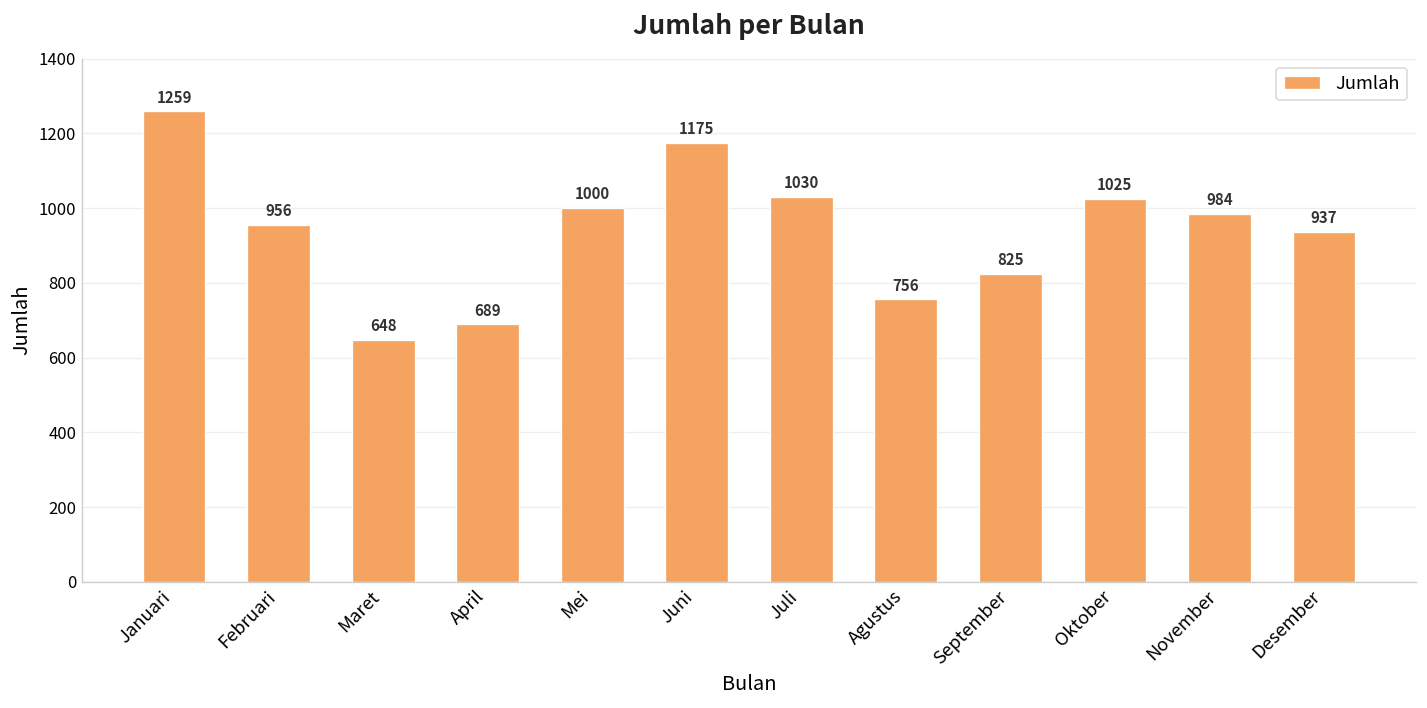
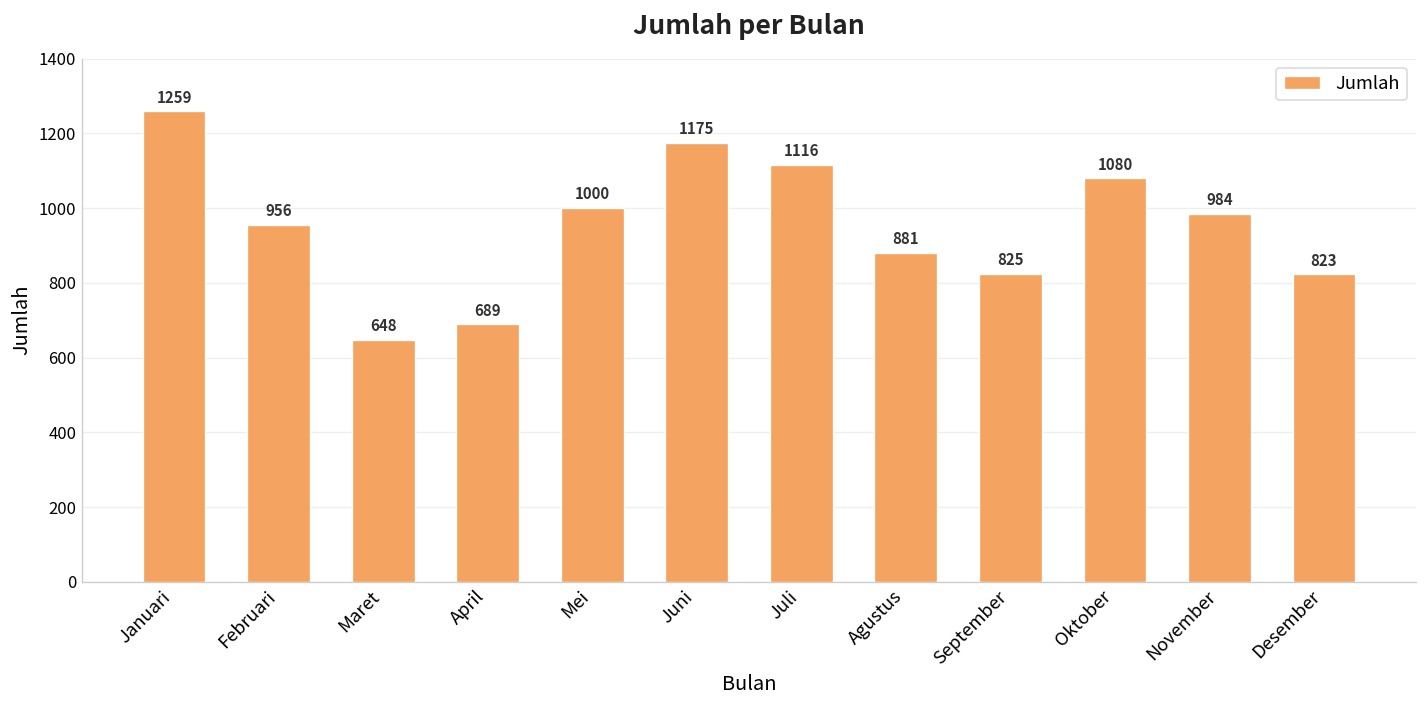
Juli: 1030 -> 1116
Agustus: 756 -> 881
Oktober: 1025 -> 1080
Desember: 937 -> 823
